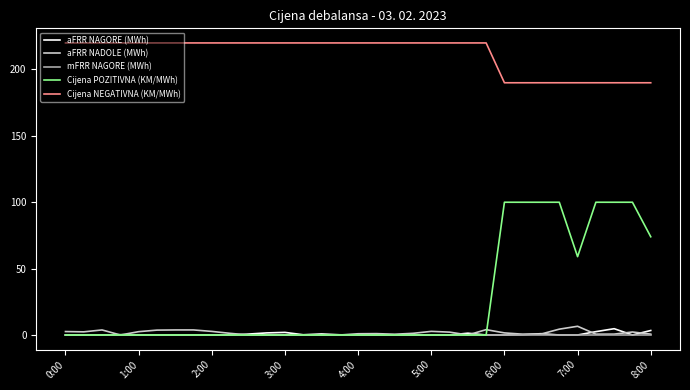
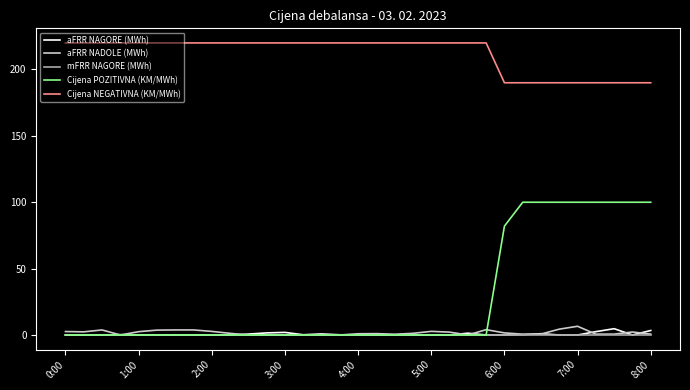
Cijena POZITIVNA (KM/MWh), 6:00: 100 -> 82
Cijena POZITIVNA (KM/MWh), 7:00: 59 -> 100
Cijena POZITIVNA (KM/MWh), 8:00: 74 -> 100
